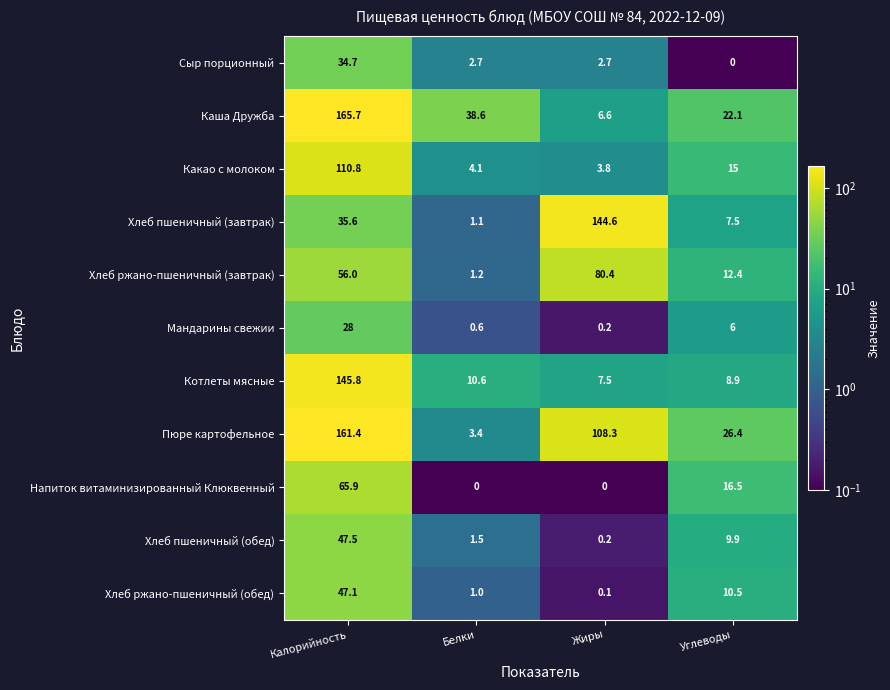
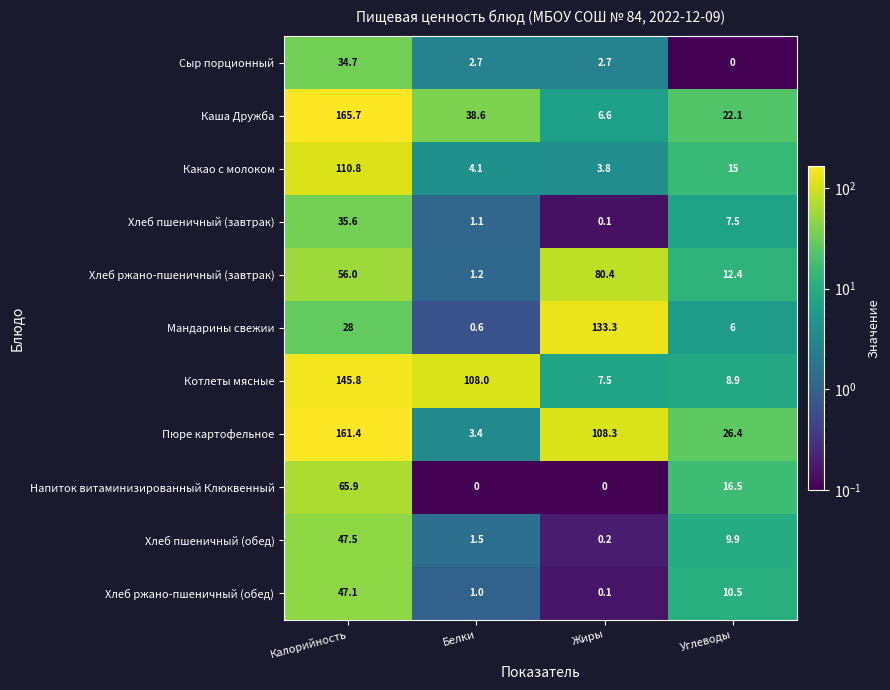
Хлеб пшеничный (завтрак), Жиры: 144.6 -> 0.1
Мандарины свежии, Жиры: 0.2 -> 133.3
Котлеты мясные, Белки: 10.6 -> 108.0
